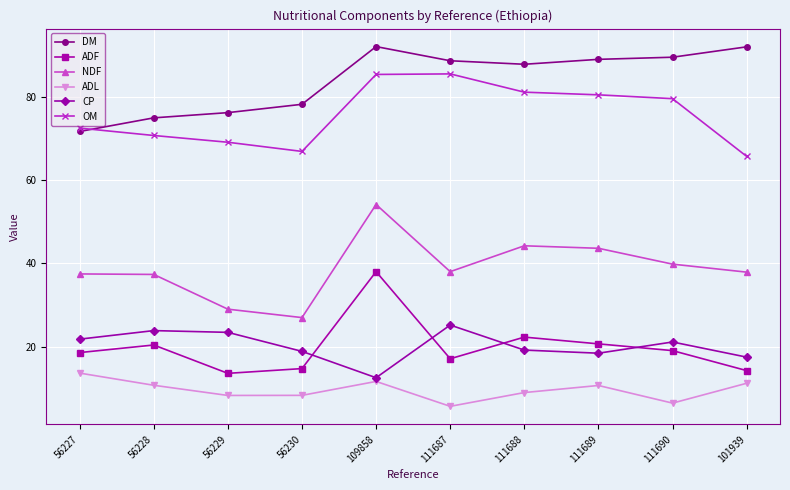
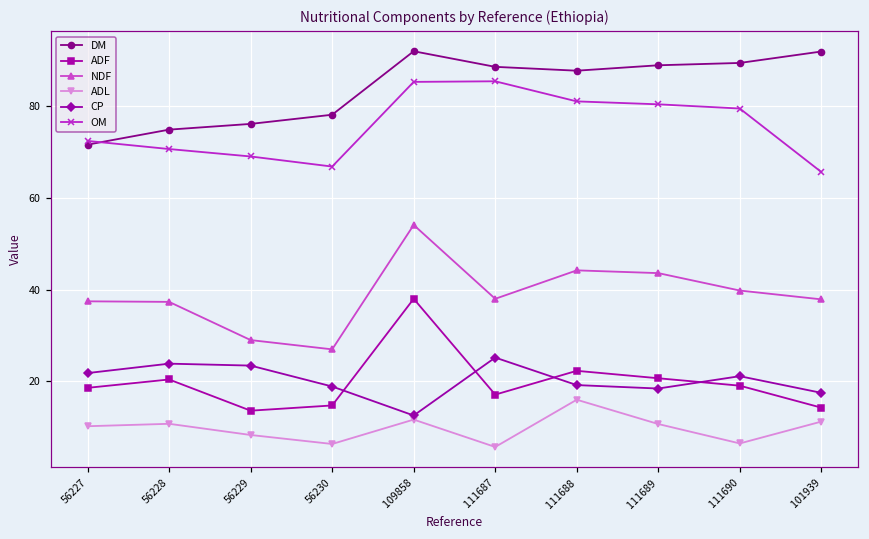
ADL, 56227: 14 -> 10
ADL, 56230: 8 -> 6
ADL, 111688: 9 -> 16
